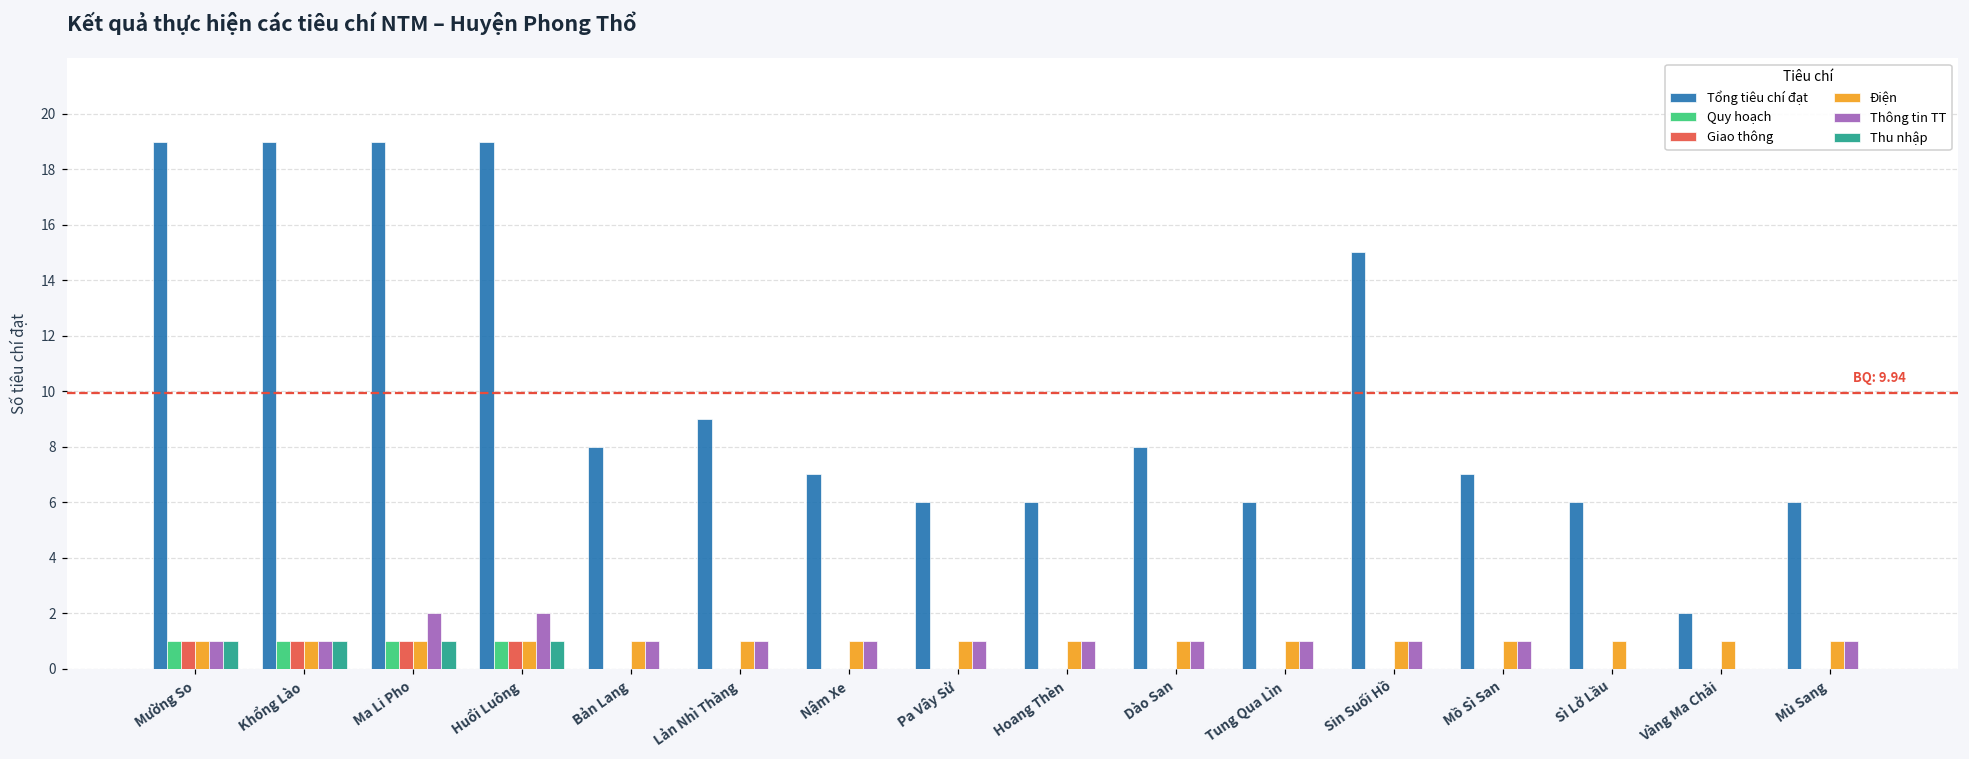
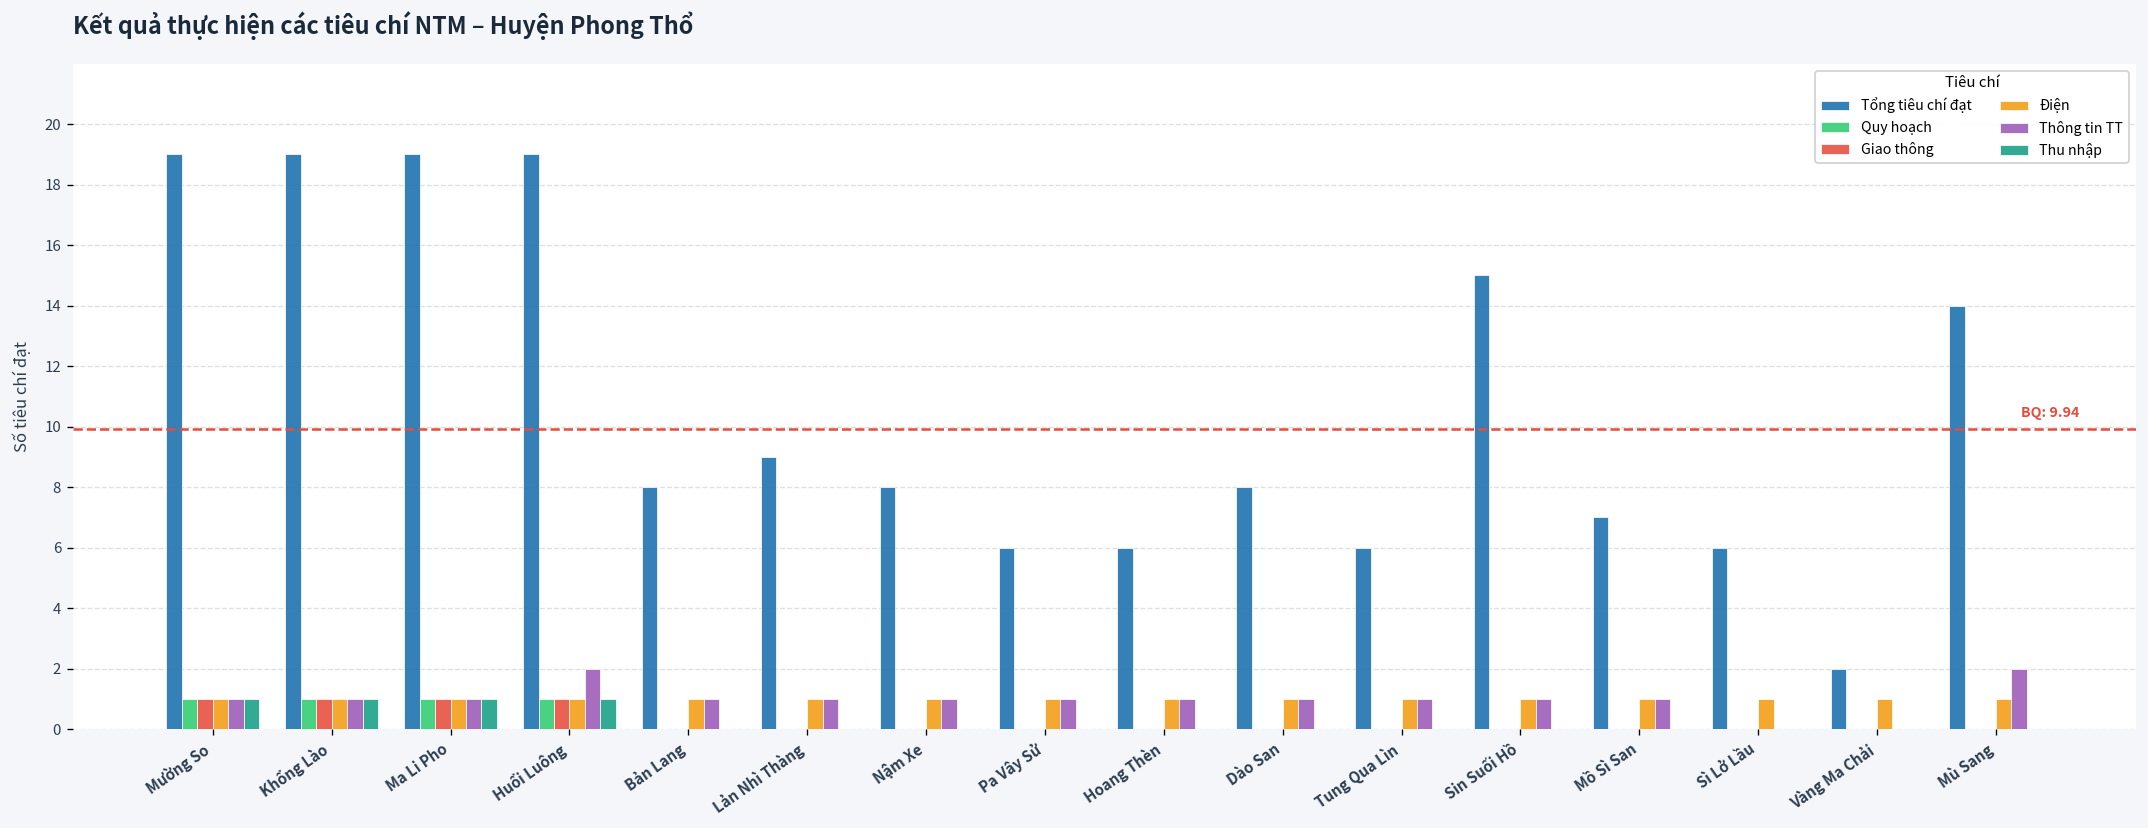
Thông tin TT, Ma Li Pho: 2 -> 1
Tổng tiêu chí đạt, Nậm Xe: 7 -> 8
Tổng tiêu chí đạt, Mù Sang: 6 -> 14
Thông tin TT, Mù Sang: 1 -> 2
